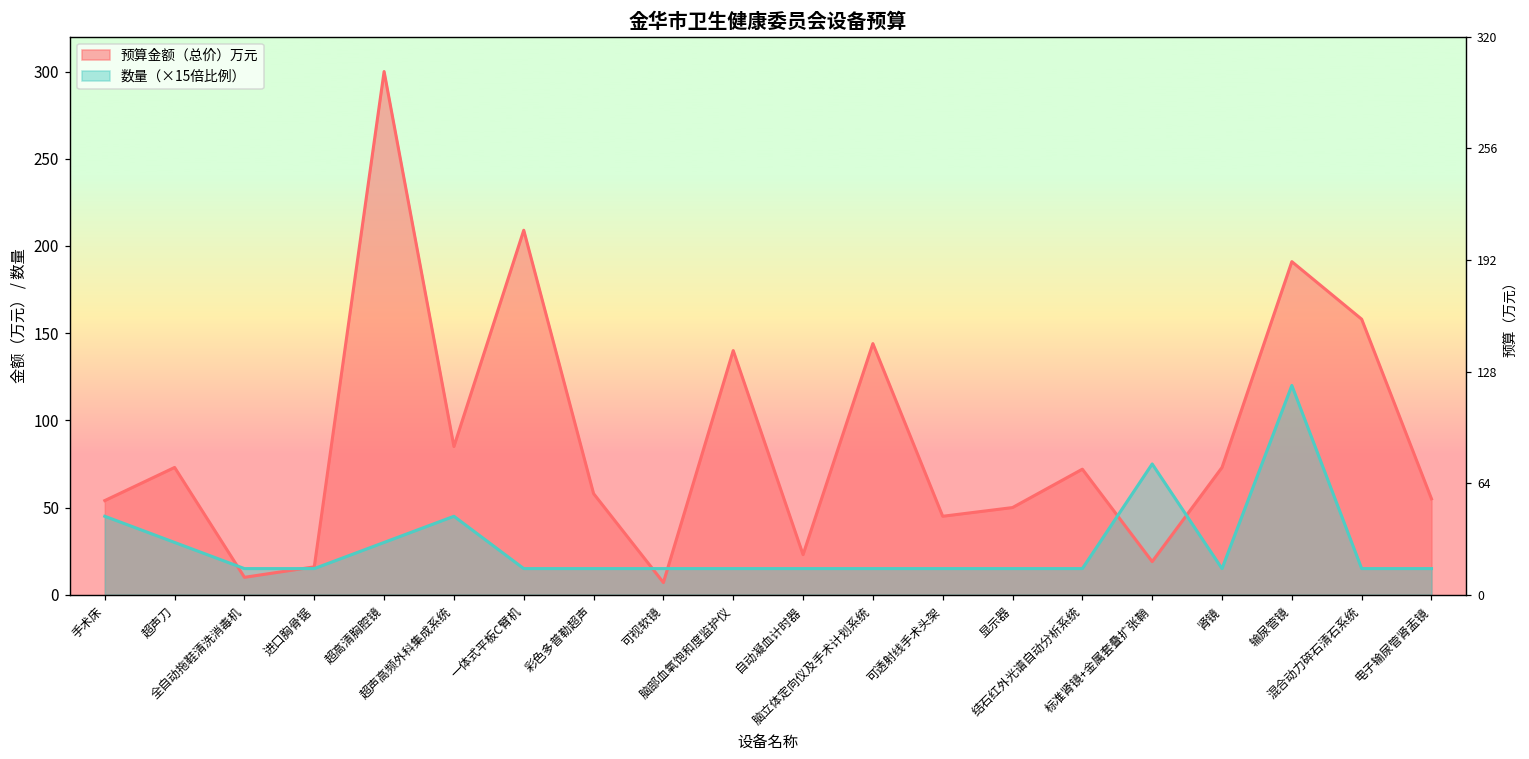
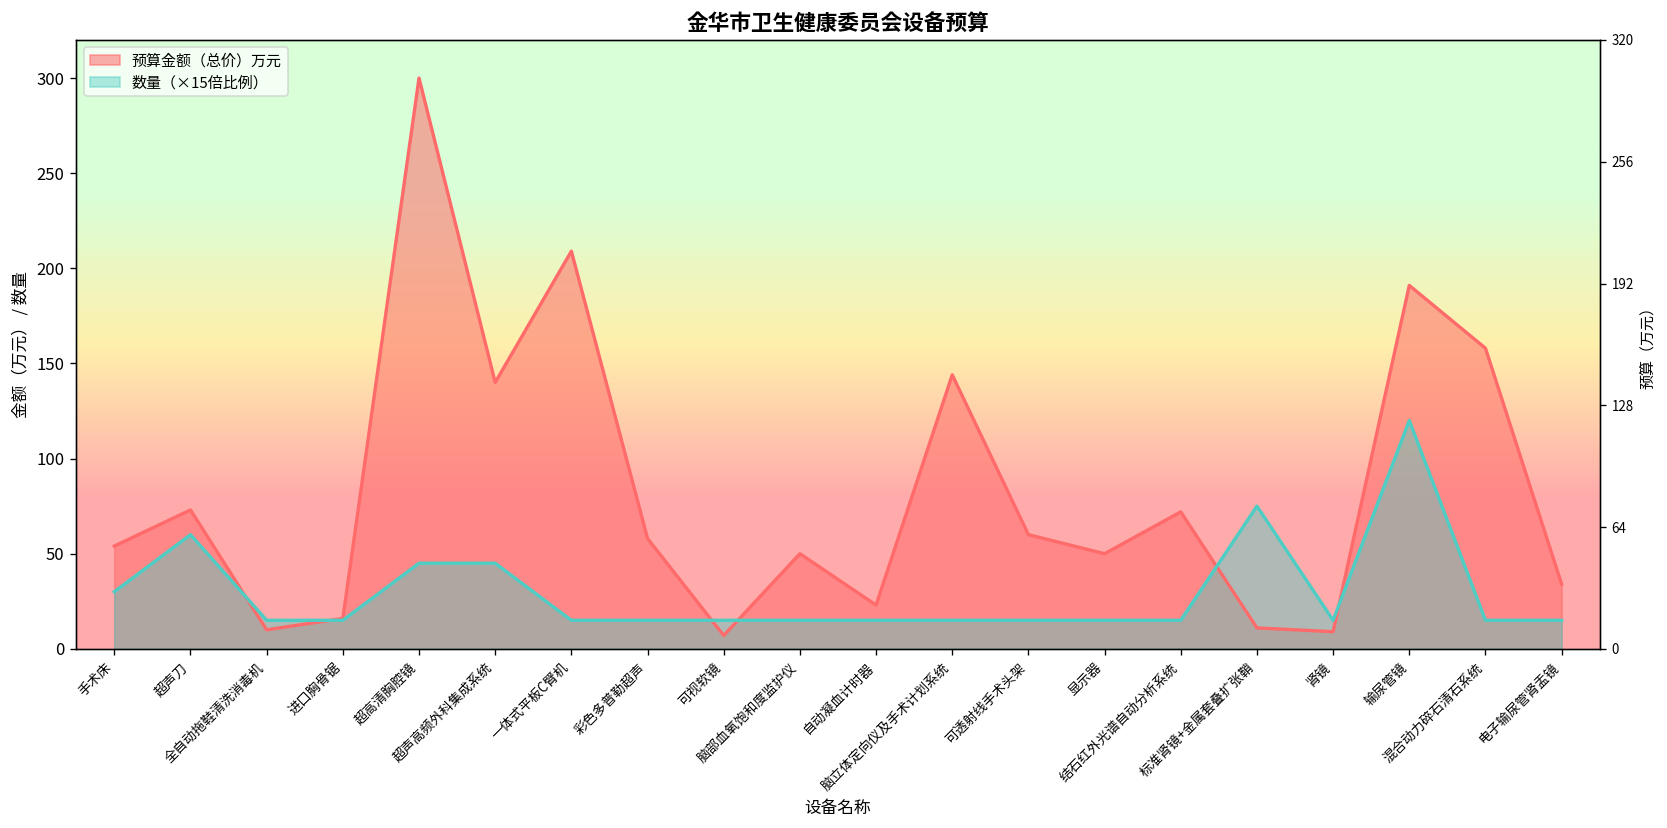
数量（×15倍比例）, 手术床: 45 -> 30
数量（×15倍比例）, 超声刀: 30 -> 60
数量（×15倍比例）, 超高清胸腔镜: 30 -> 45
预算金额（总价）万元, 超声高频外科集成系统: 85 -> 140
预算金额（总价）万元, 脑部血氧饱和度监护仪: 140 -> 50
预算金额（总价）万元, 可透射线手术头架: 45 -> 60
预算金额（总价）万元, 标准肾镜+金属套叠扩张鞘: 19 -> 11
预算金额（总价）万元, 肾镜: 73 -> 9
预算金额（总价）万元, 电子输尿管肾盂镜: 55 -> 34
